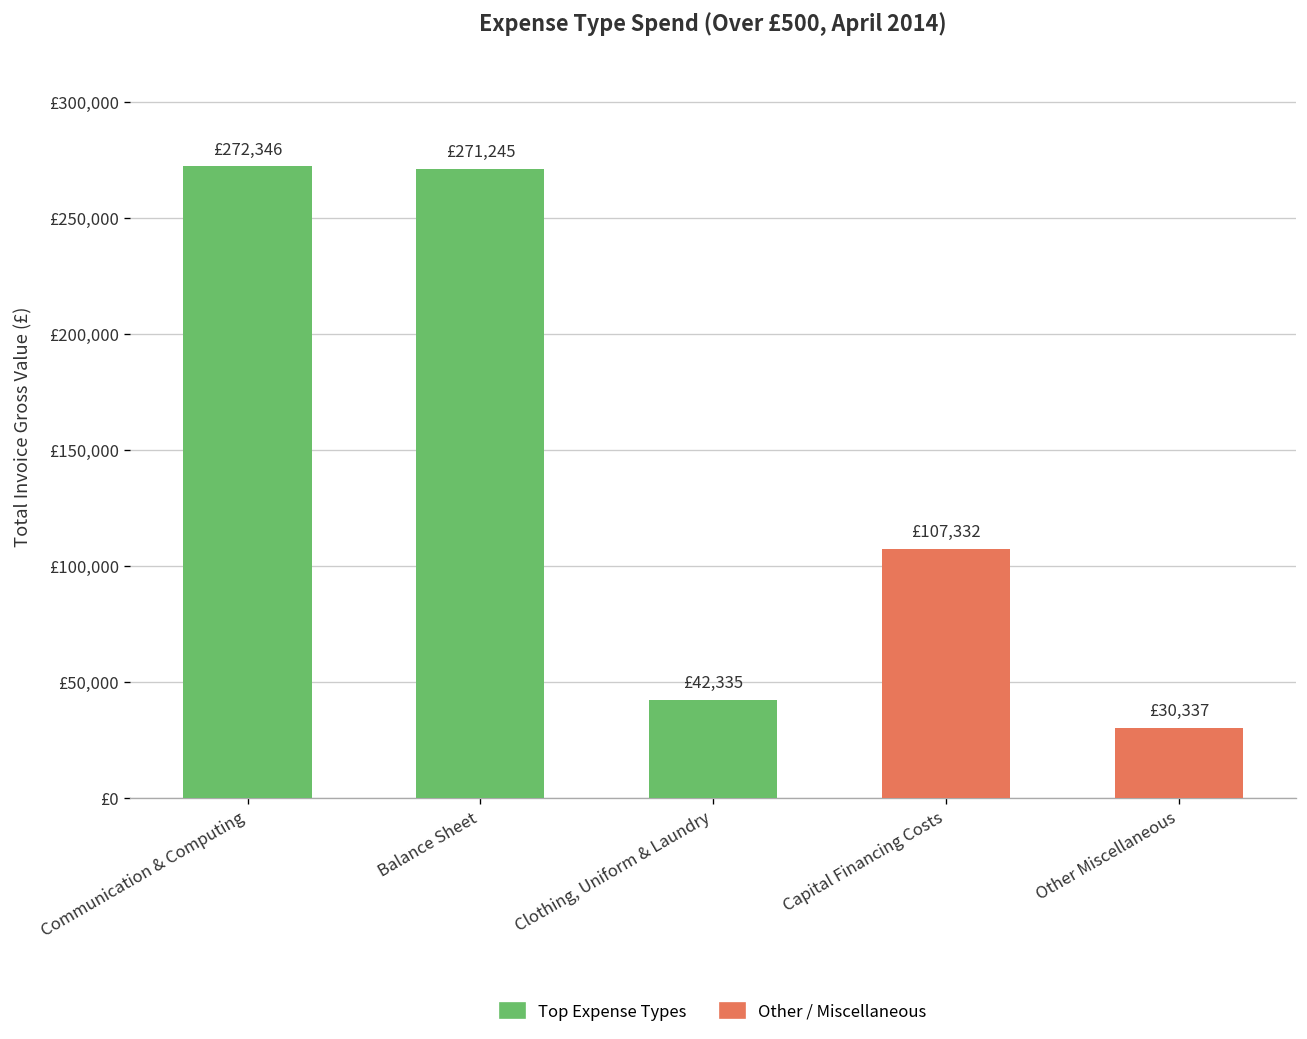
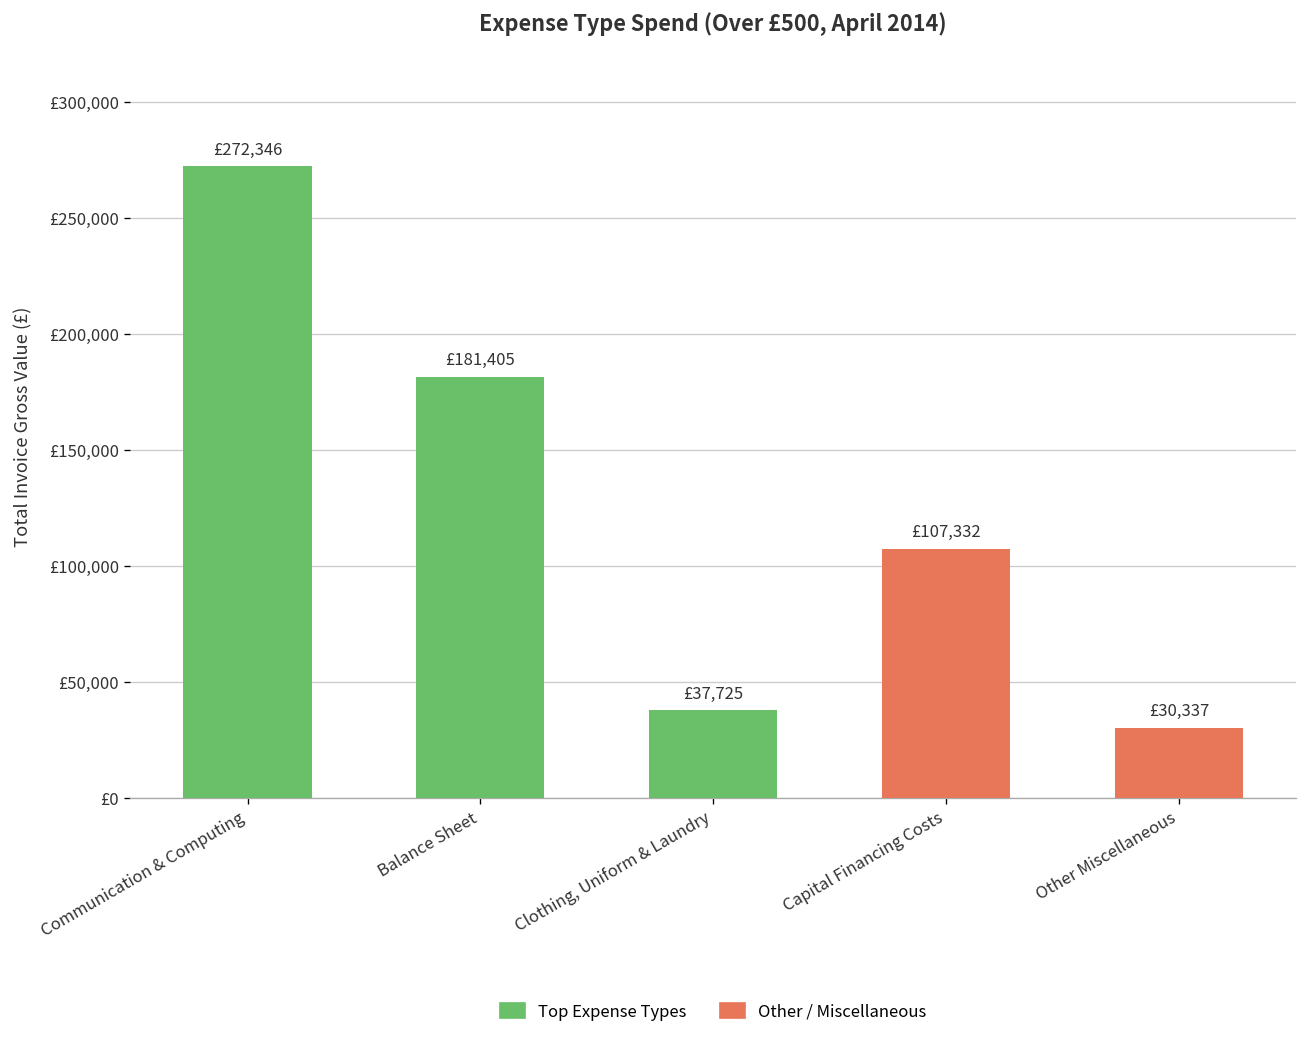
Balance Sheet: £271,245 -> £181,405
Clothing, Uniform & Laundry: £42,335 -> £37,725
